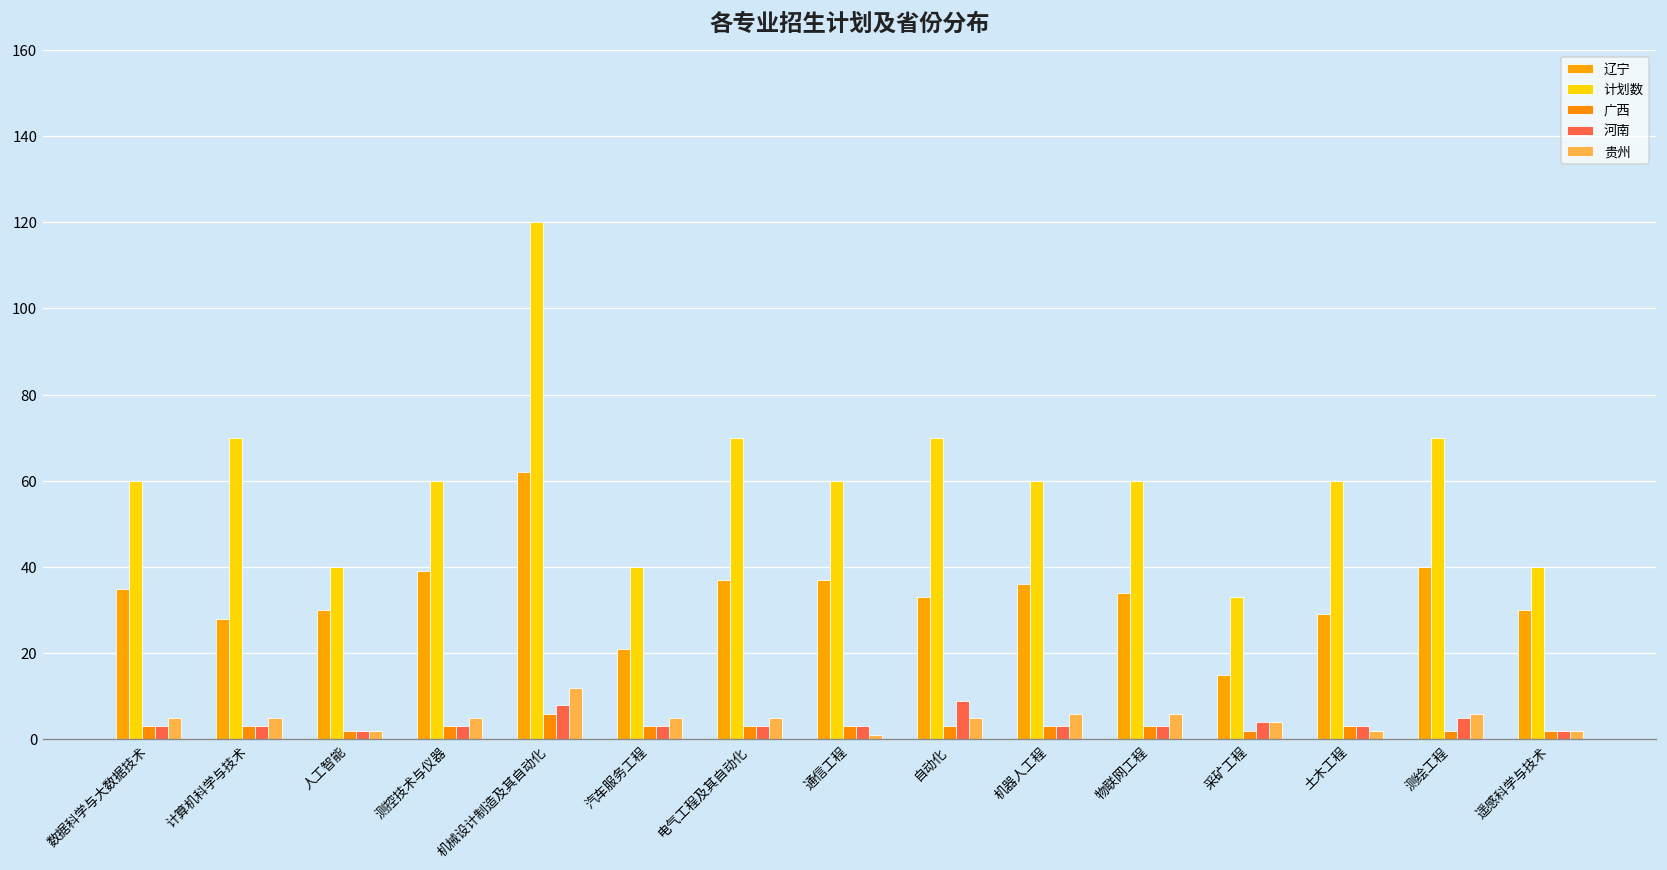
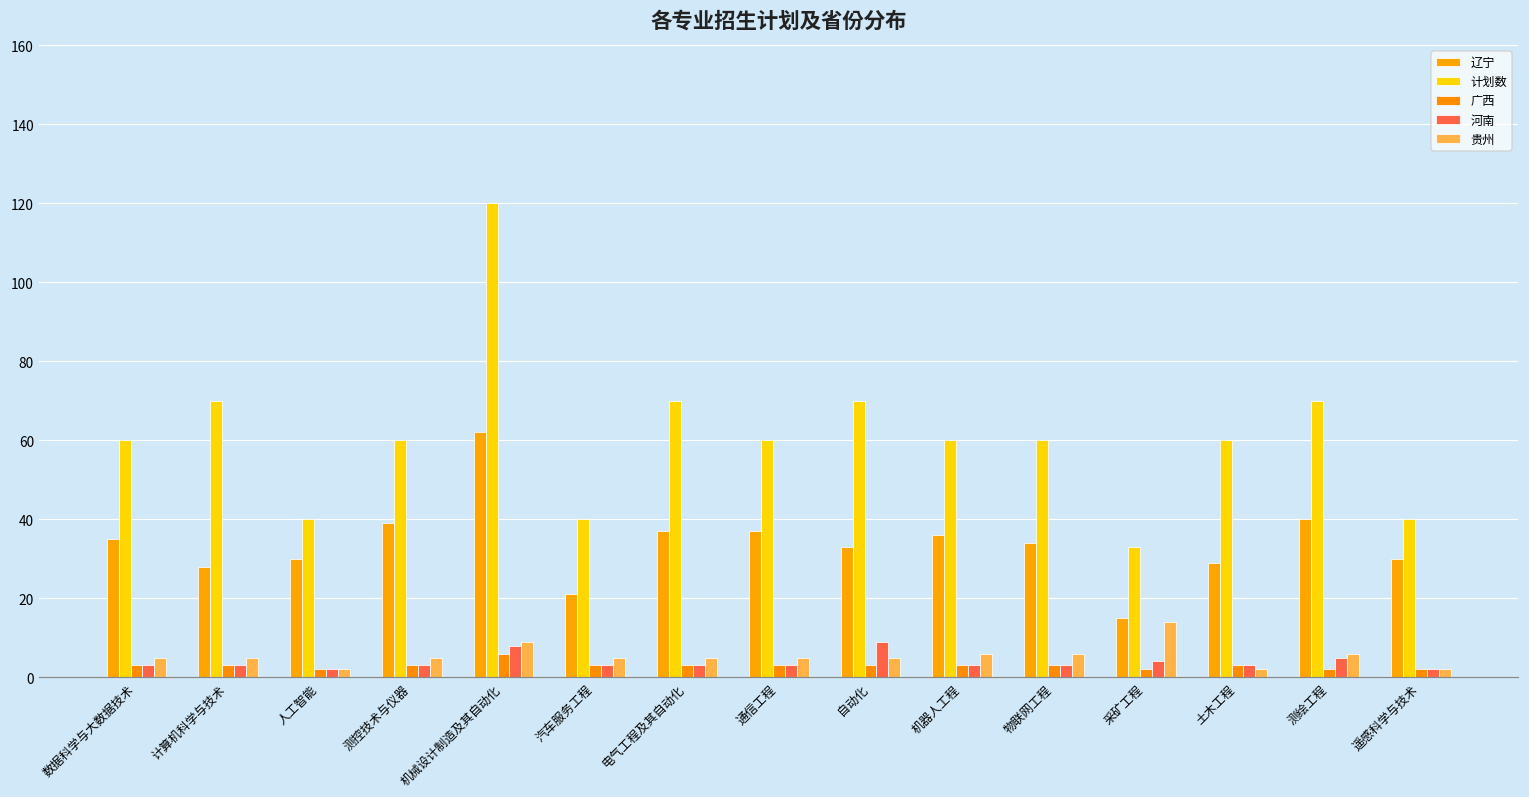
贵州, 机械设计制造及其自动化: 12 -> 9
贵州, 通信工程: 1 -> 5
贵州, 采矿工程: 4 -> 14
